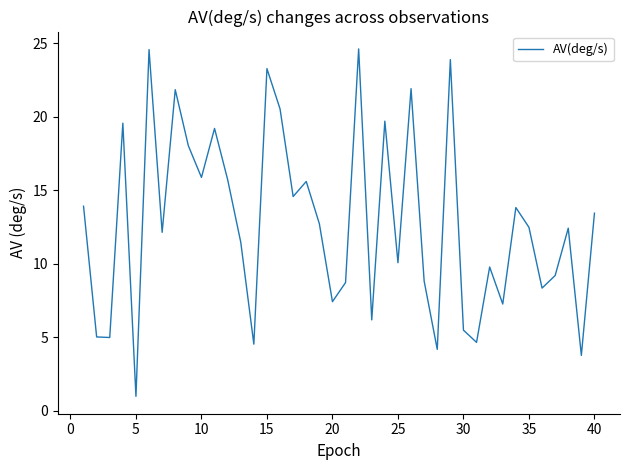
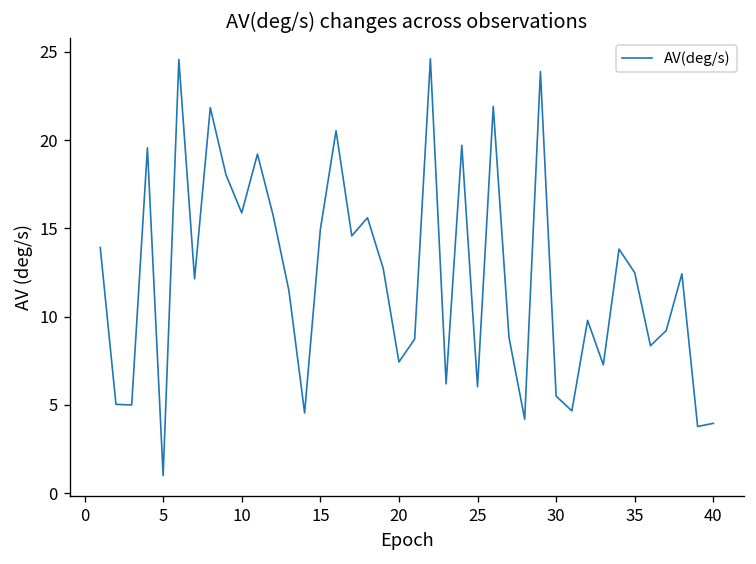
15: 23.3 -> 14.9
25: 10.1 -> 6.0
40: 13.4 -> 4.0
